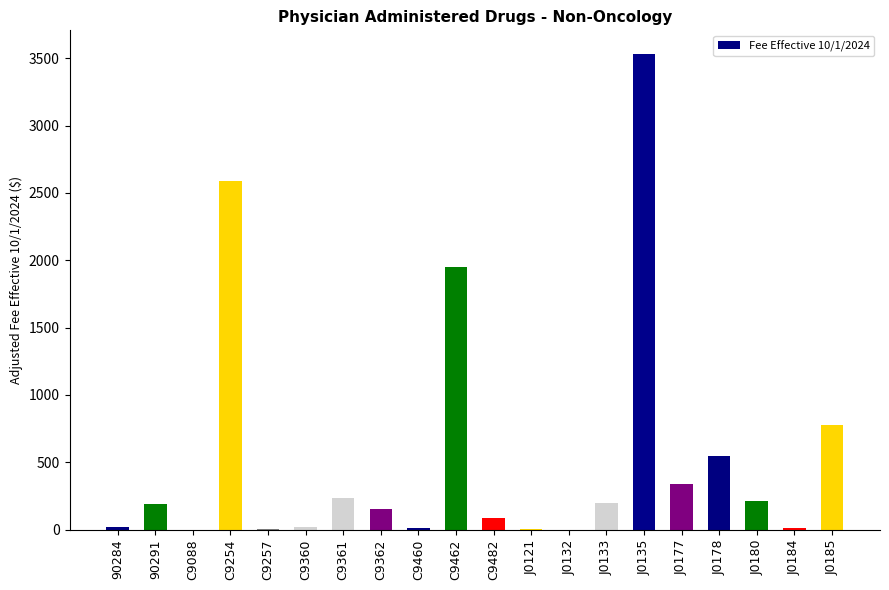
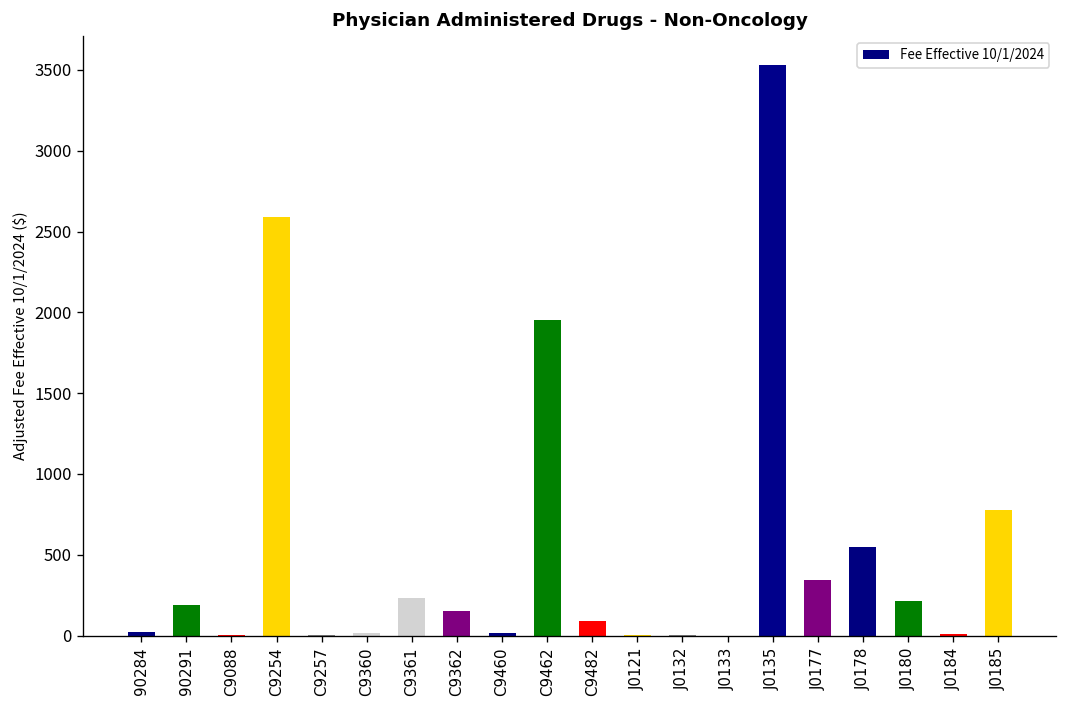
J0133: 200 -> 0
